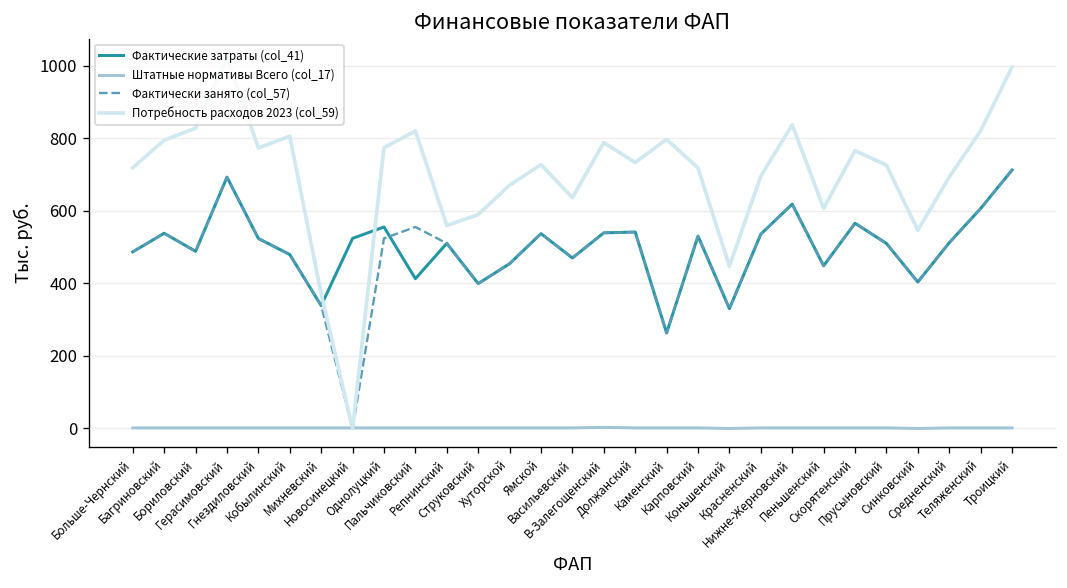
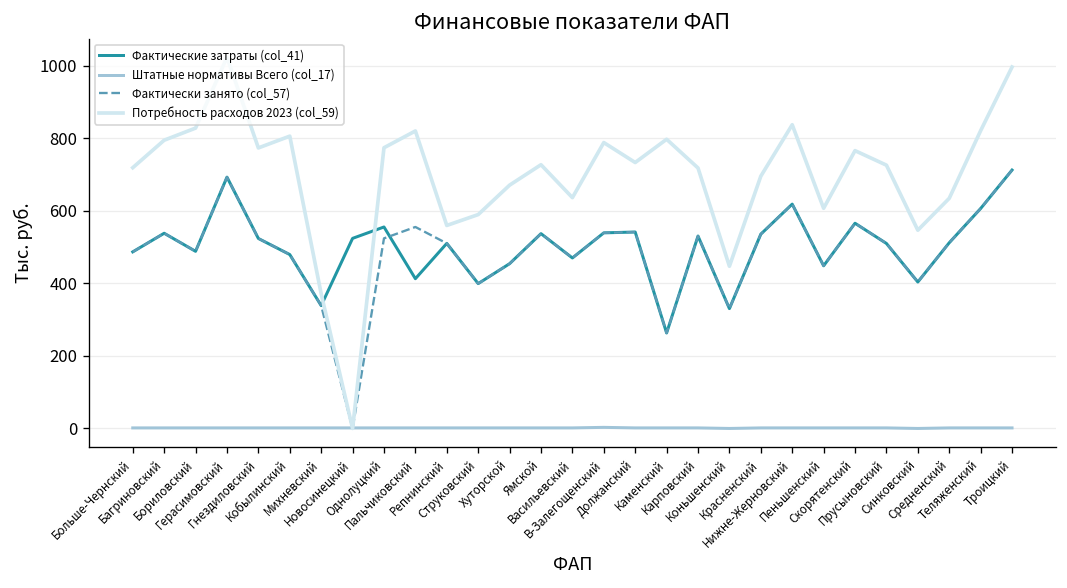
Потребность расходов 2023 (col_59), Средненский: 690 -> 630
